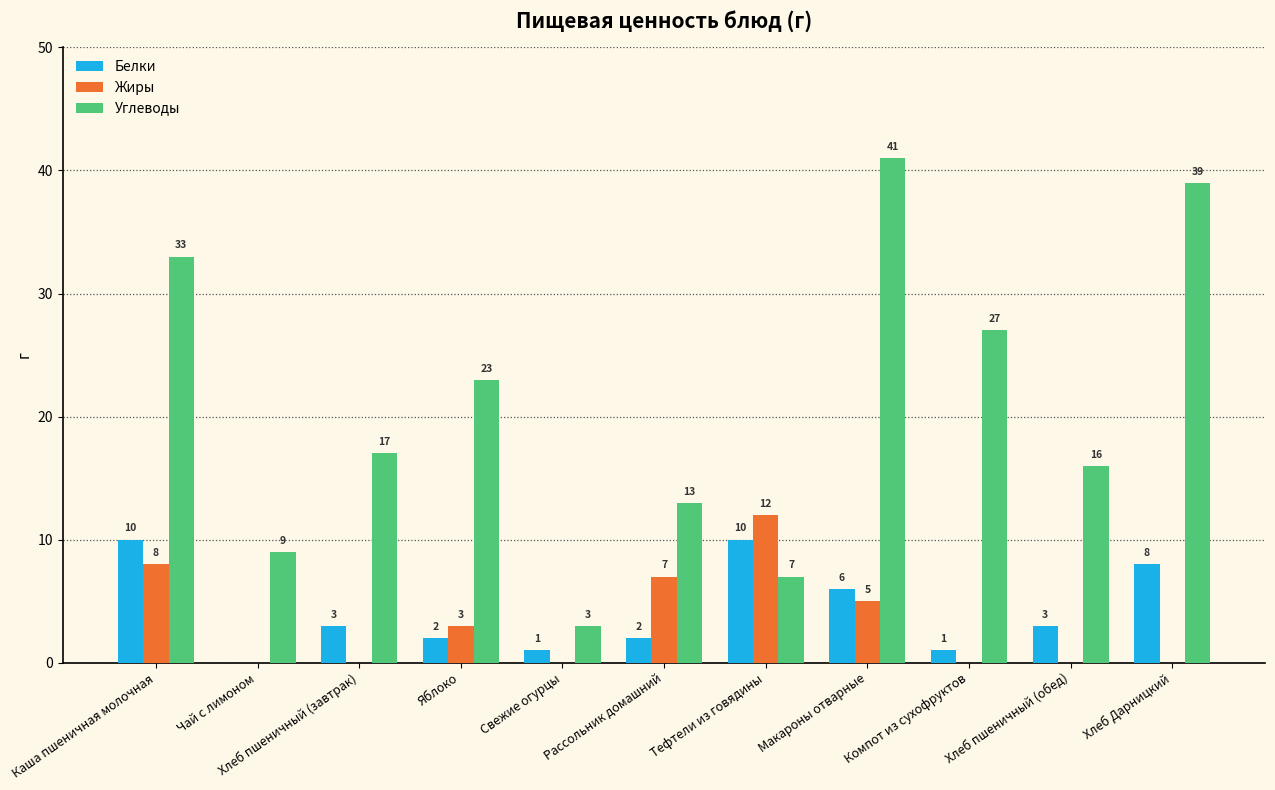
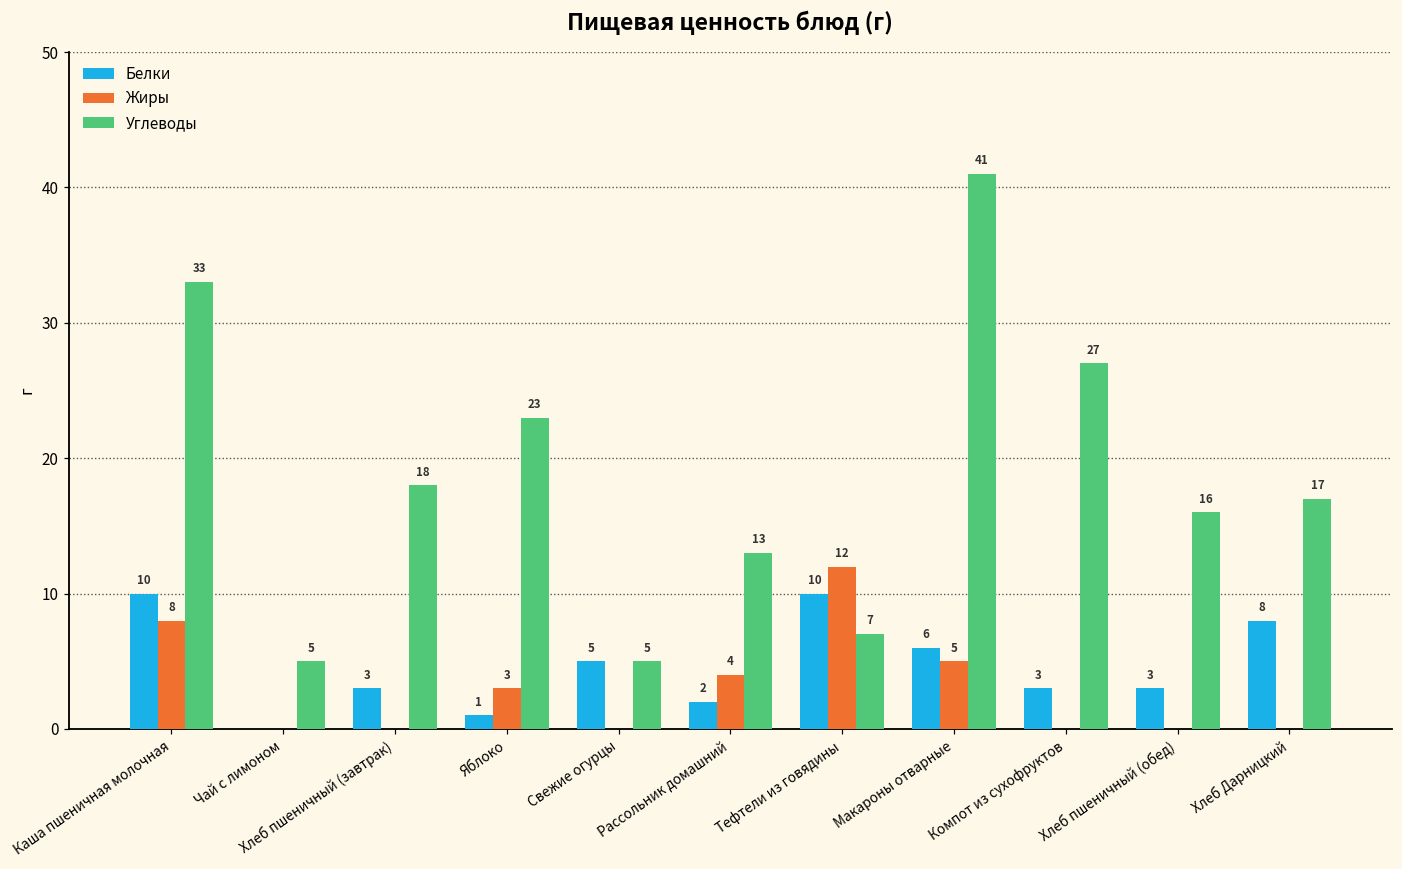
Углеводы, Чай с лимоном: 9 -> 5
Углеводы, Хлеб пшеничный (завтрак): 17 -> 18
Белки, Яблоко: 2 -> 1
Белки, Свежие огурцы: 1 -> 5
Углеводы, Свежие огурцы: 3 -> 5
Жиры, Рассольник домашний: 7 -> 4
Белки, Компот из сухофруктов: 1 -> 3
Углеводы, Хлеб Дарницкий: 39 -> 17
